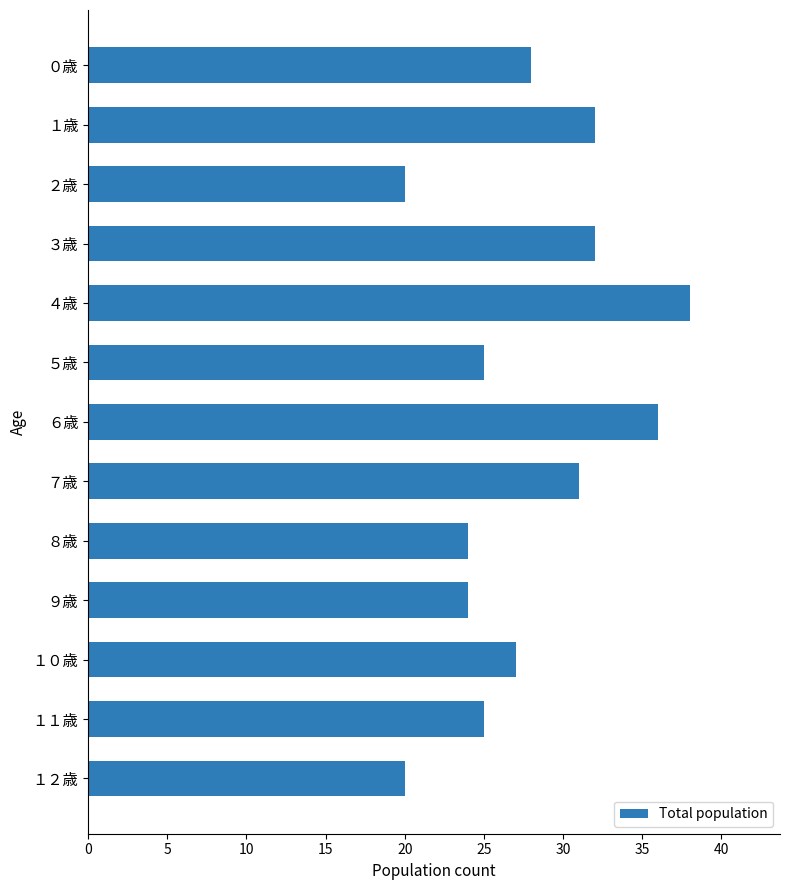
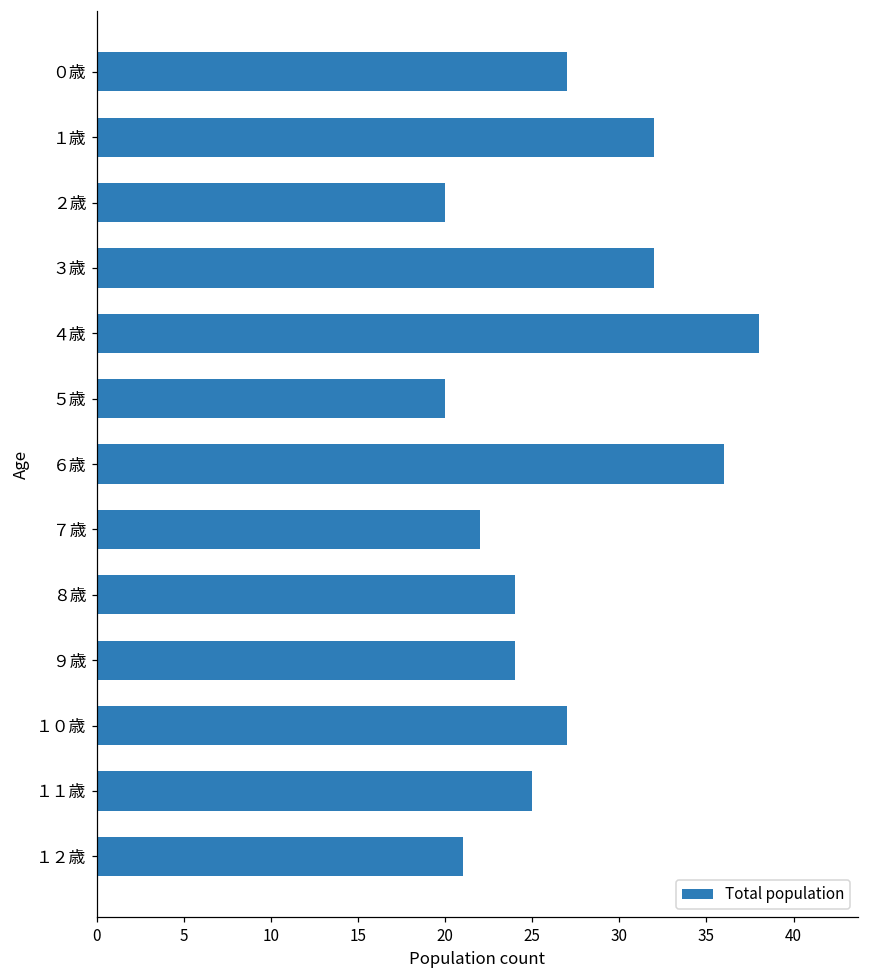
０歳: 28 -> 27
５歳: 25 -> 20
７歳: 31 -> 22
１２歳: 20 -> 21
